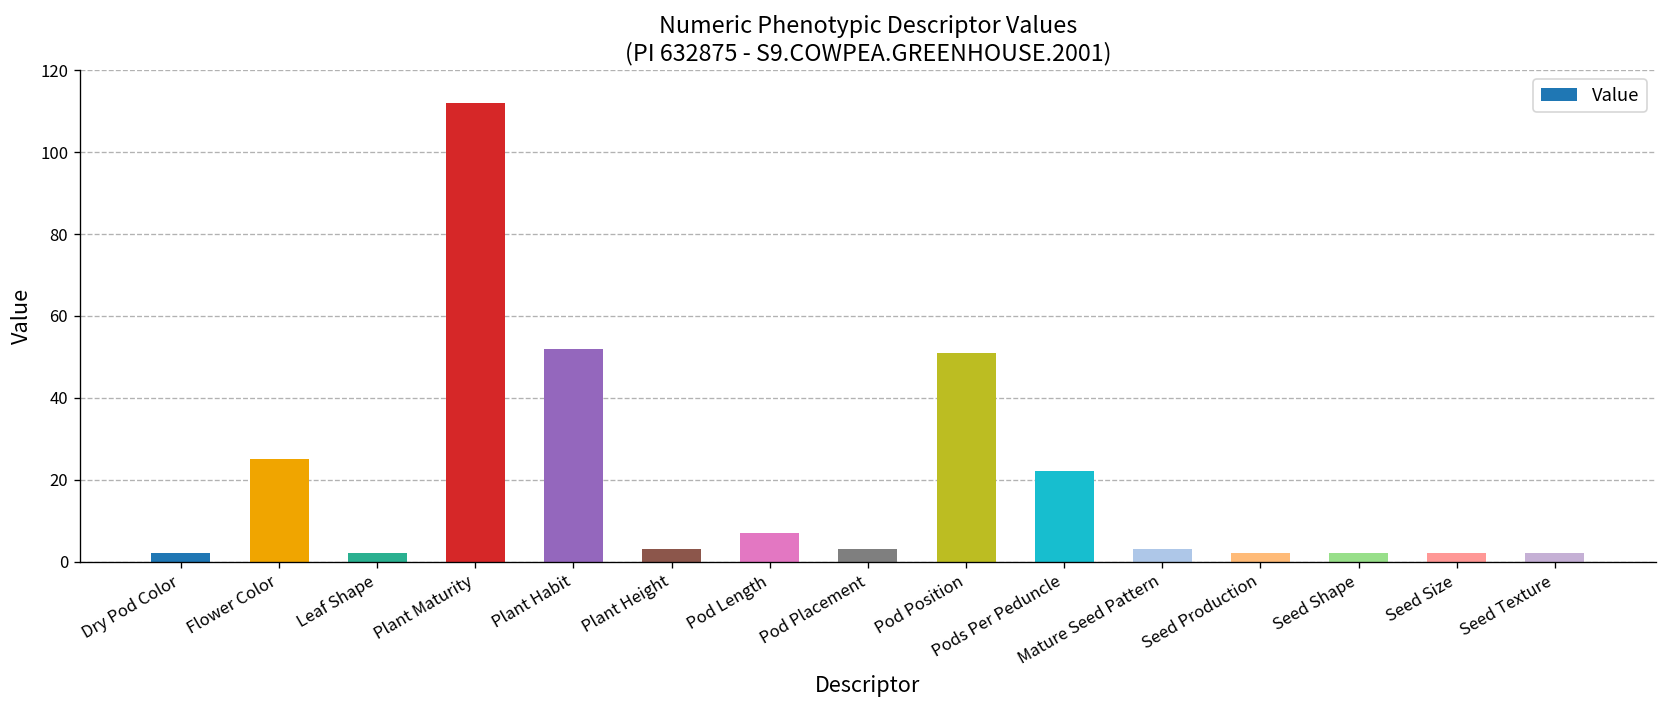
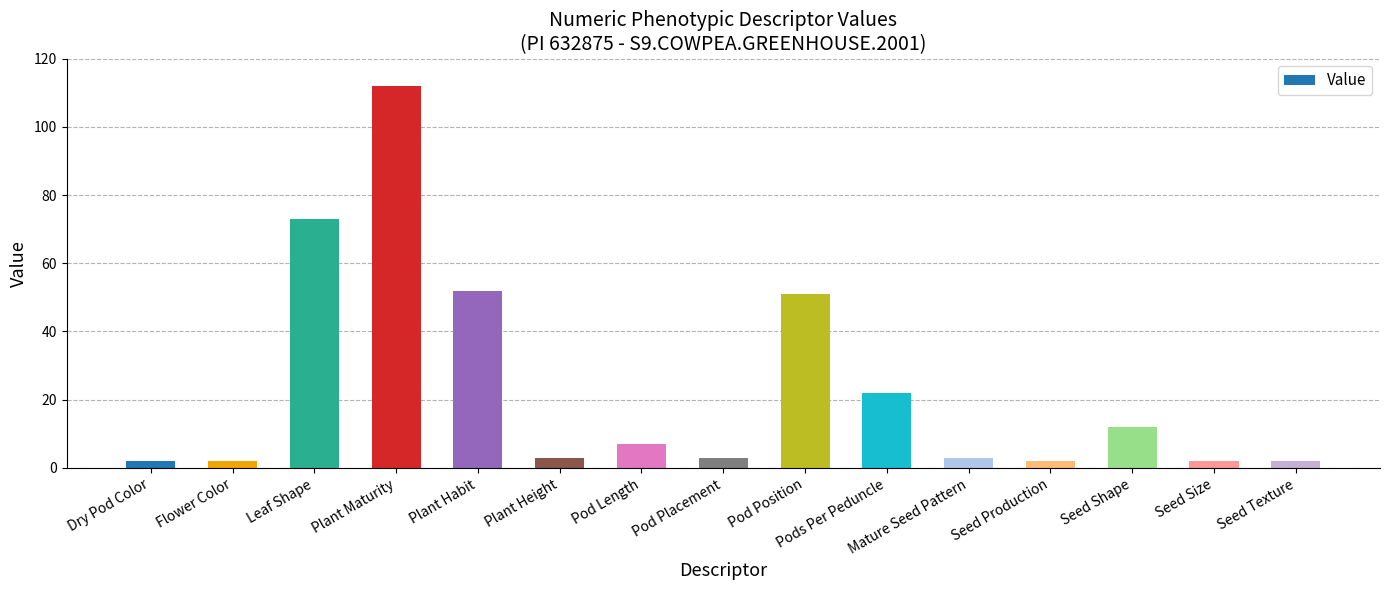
Flower Color: 25 -> 2
Leaf Shape: 2 -> 73
Seed Shape: 2 -> 12
